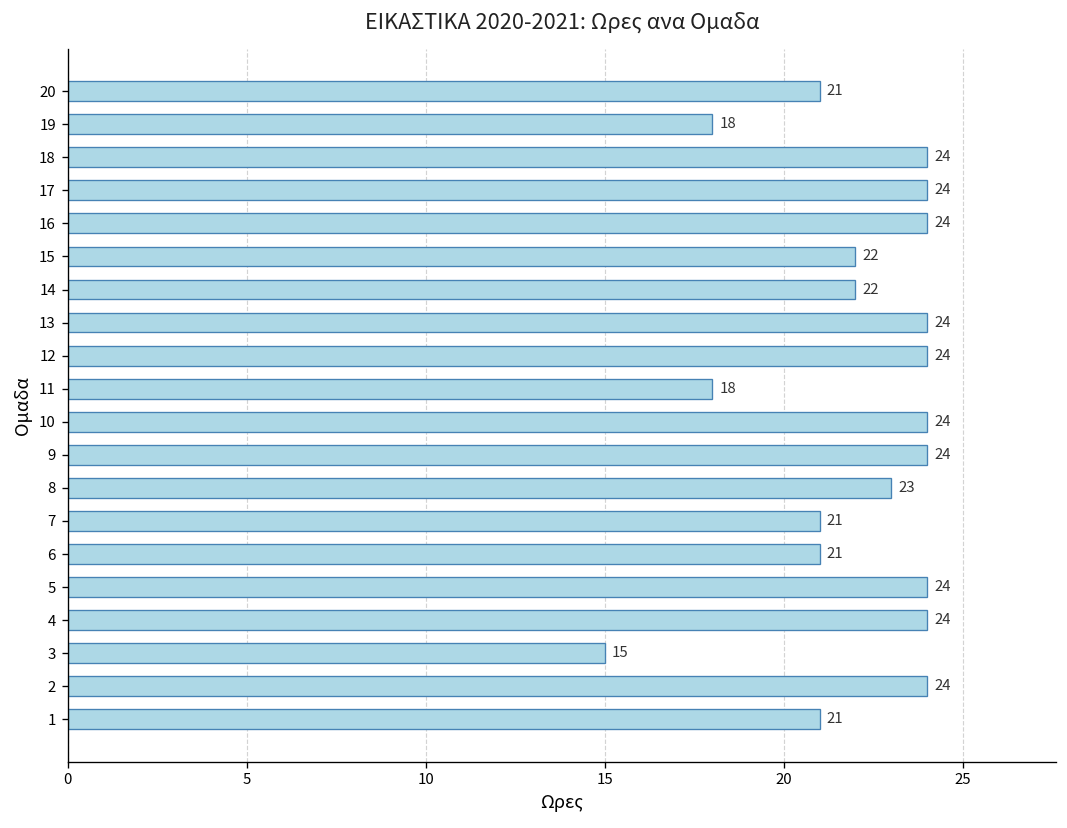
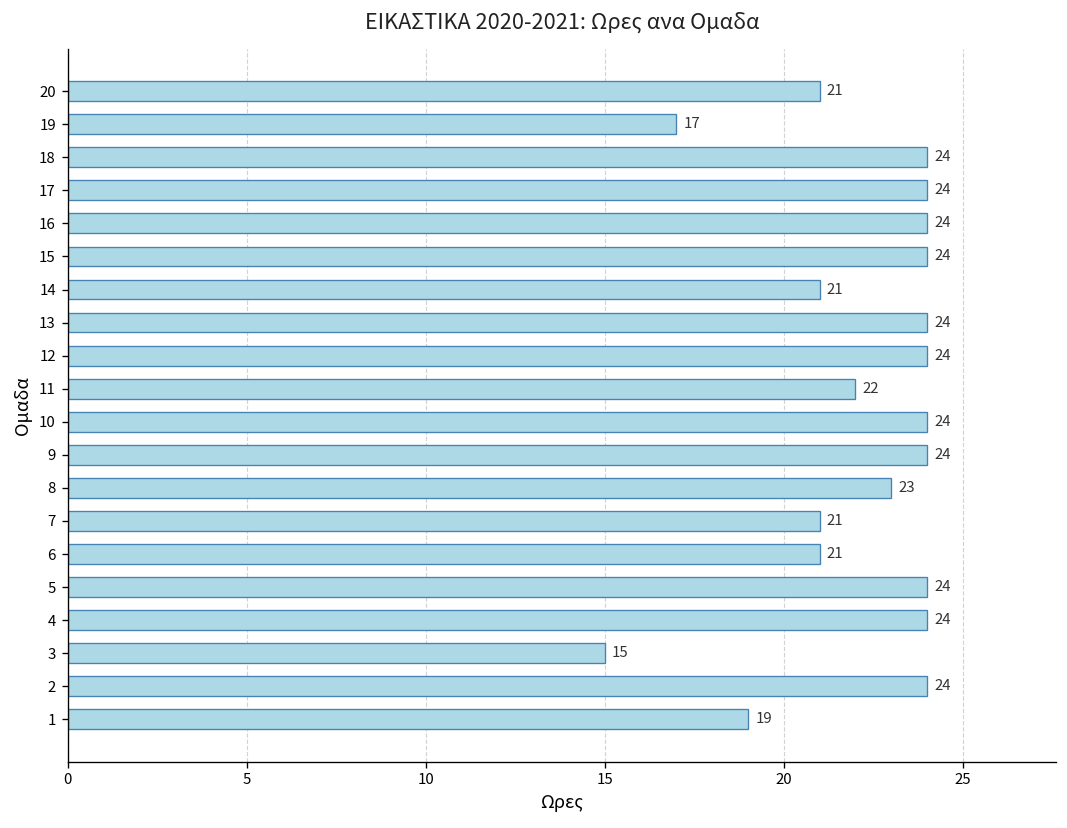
19: 18 -> 17
15: 22 -> 24
14: 22 -> 21
11: 18 -> 22
1: 21 -> 19
